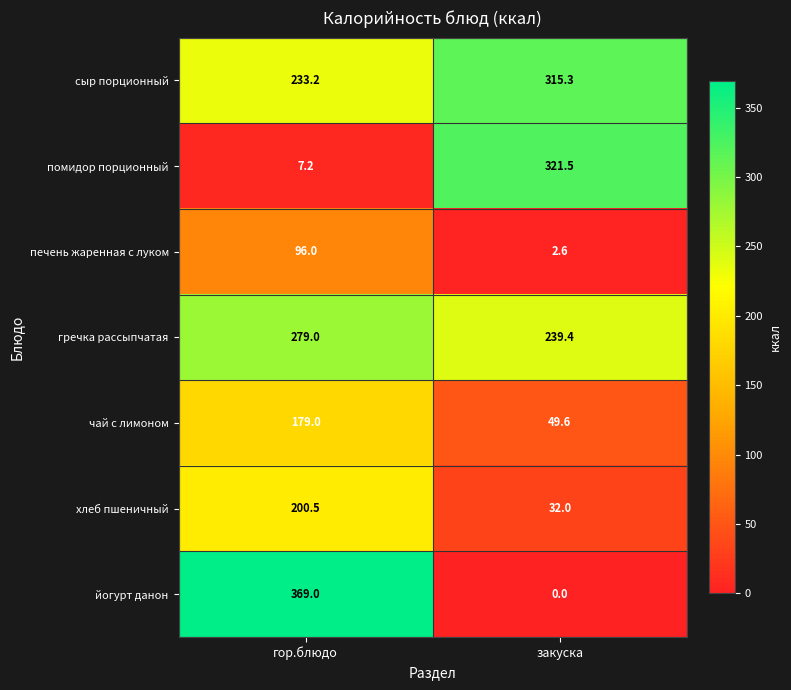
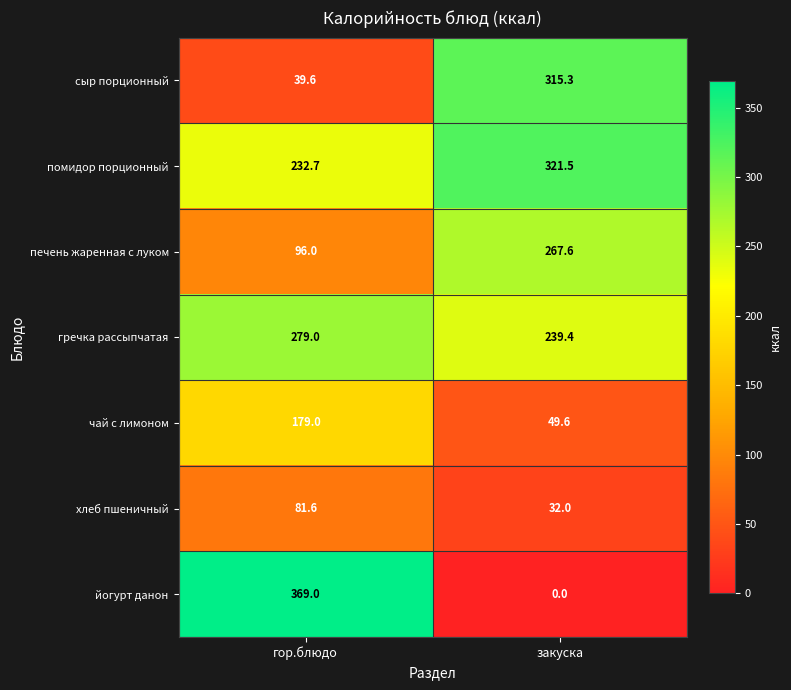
сыр порционный, гор.блюдо: 233.2 -> 39.6
помидор порционный, гор.блюдо: 7.2 -> 232.7
печень жаренная с луком, закуска: 2.6 -> 267.6
хлеб пшеничный, гор.блюдо: 200.5 -> 81.6
